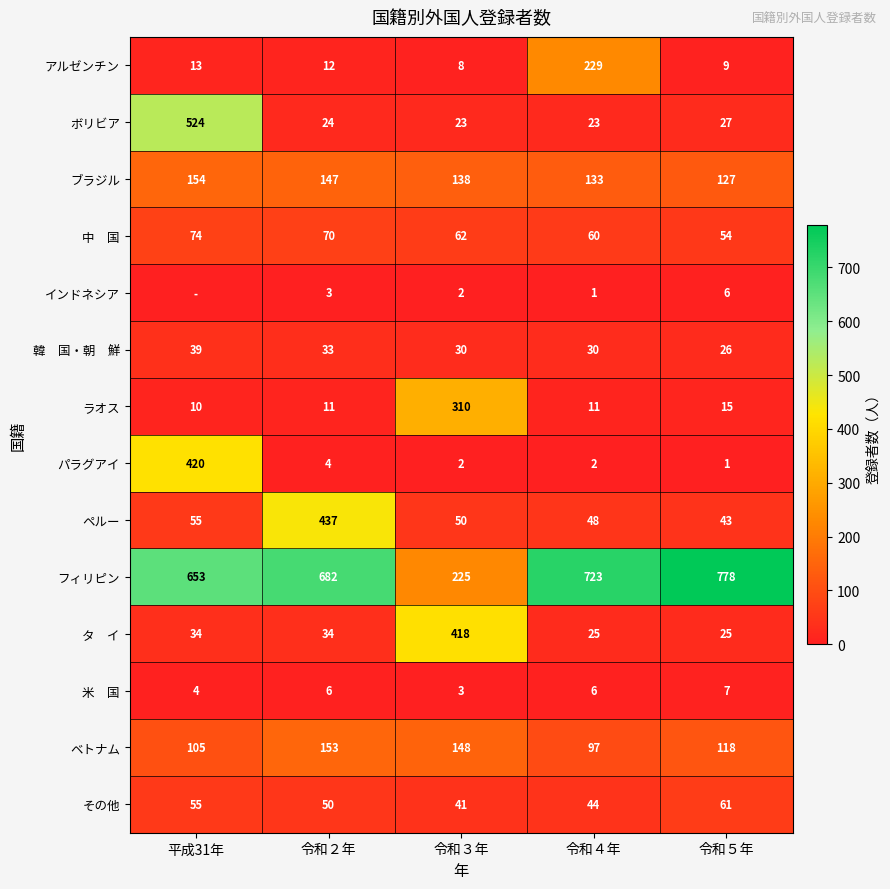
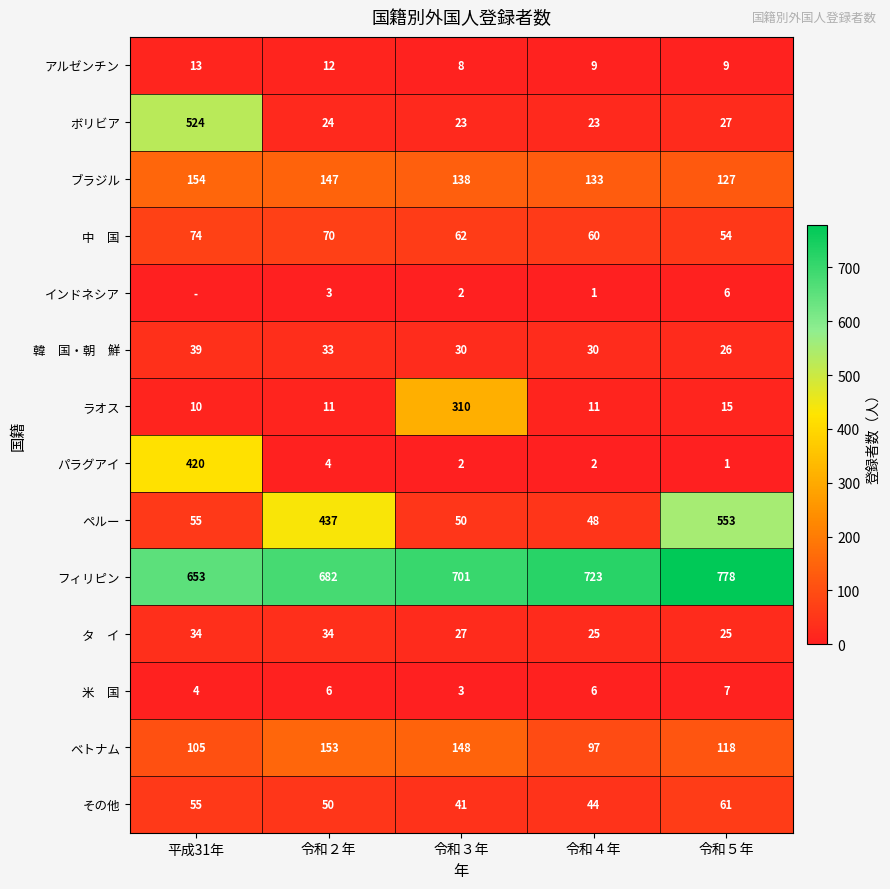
アルゼンチン, 令和４年: 229 -> 9
ペルー, 令和５年: 43 -> 553
フィリピン, 令和３年: 225 -> 701
タ イ, 令和３年: 418 -> 27
